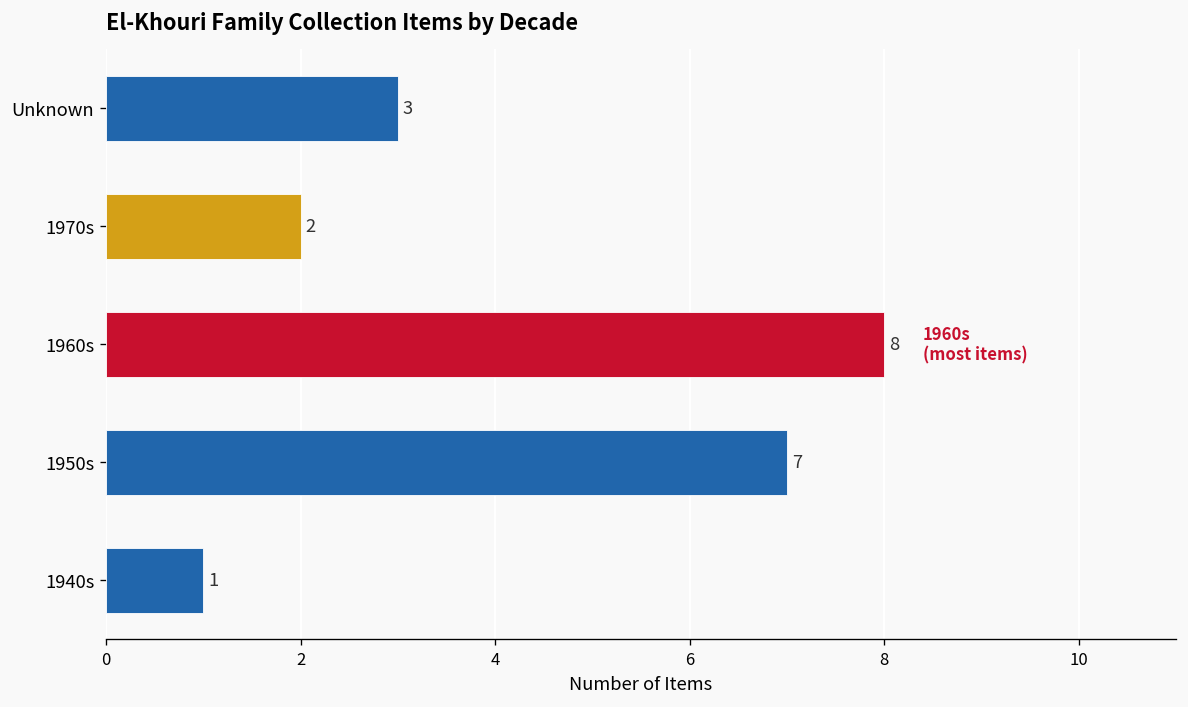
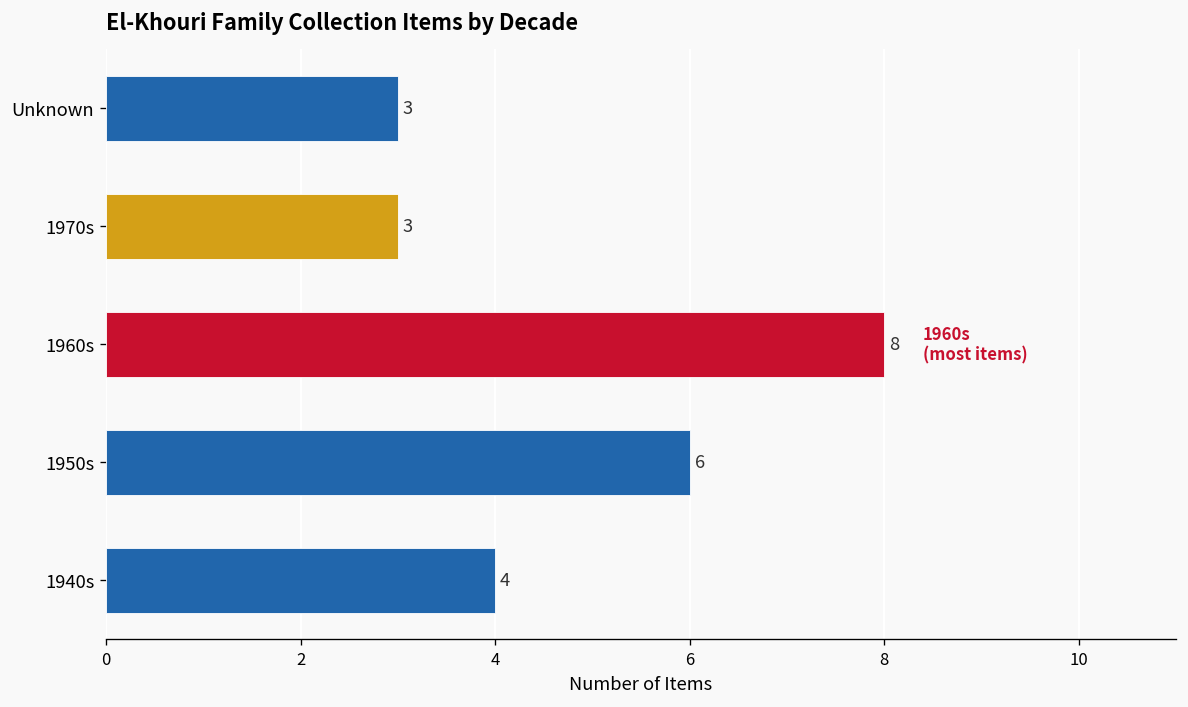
1970s: 2 -> 3
1950s: 7 -> 6
1940s: 1 -> 4
